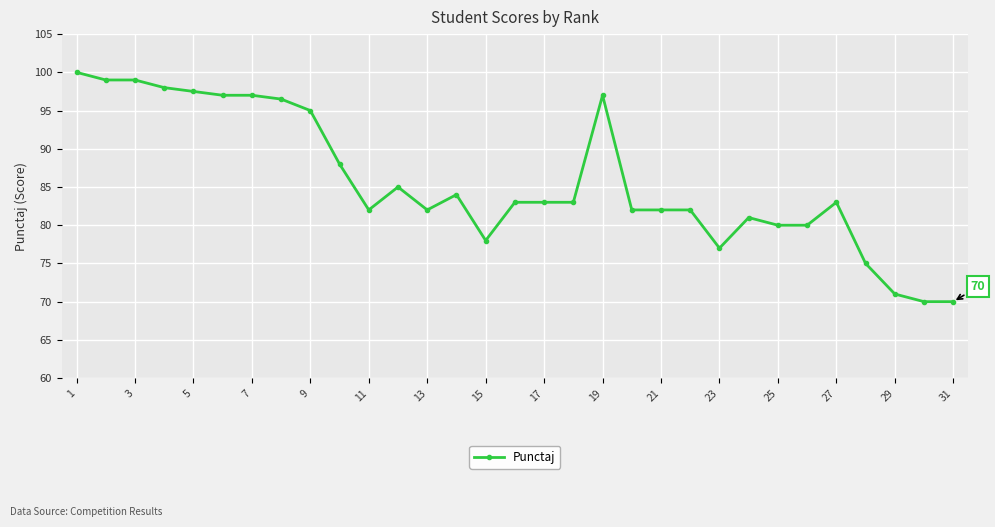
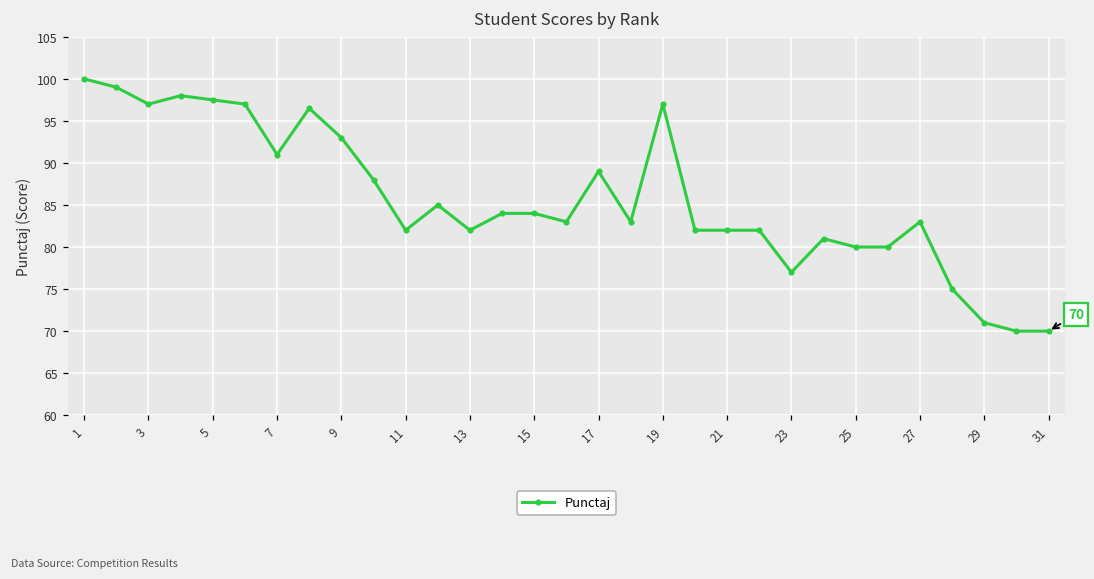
3: 99 -> 97
7: 97 -> 91
9: 95 -> 93
15: 78 -> 84
17: 83 -> 89
